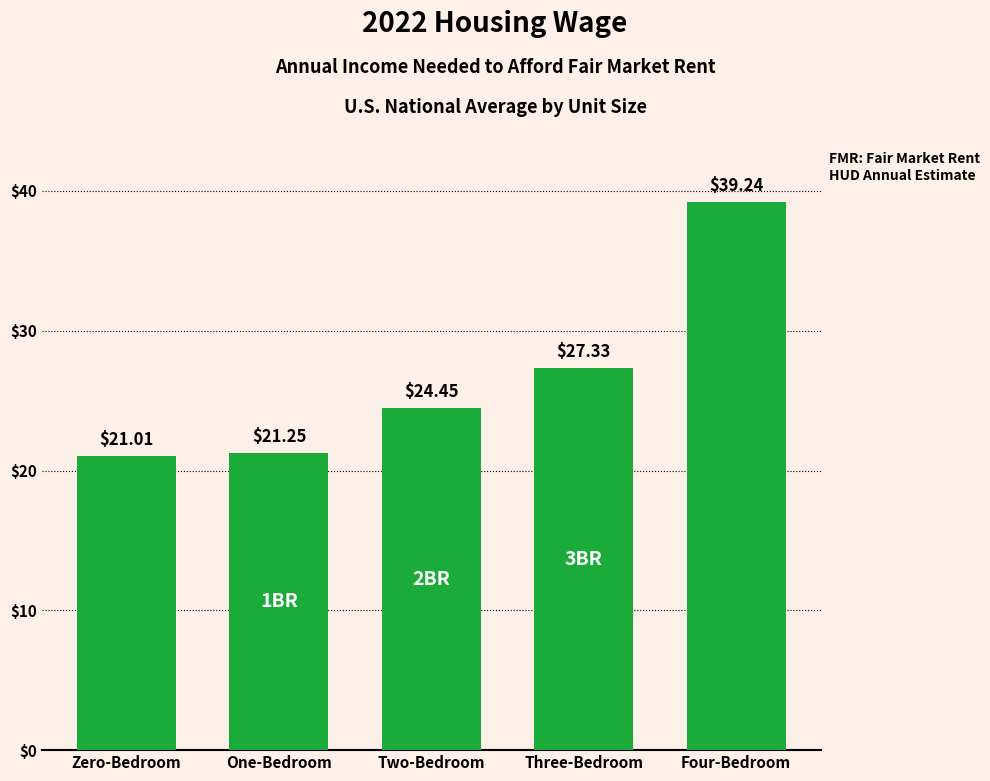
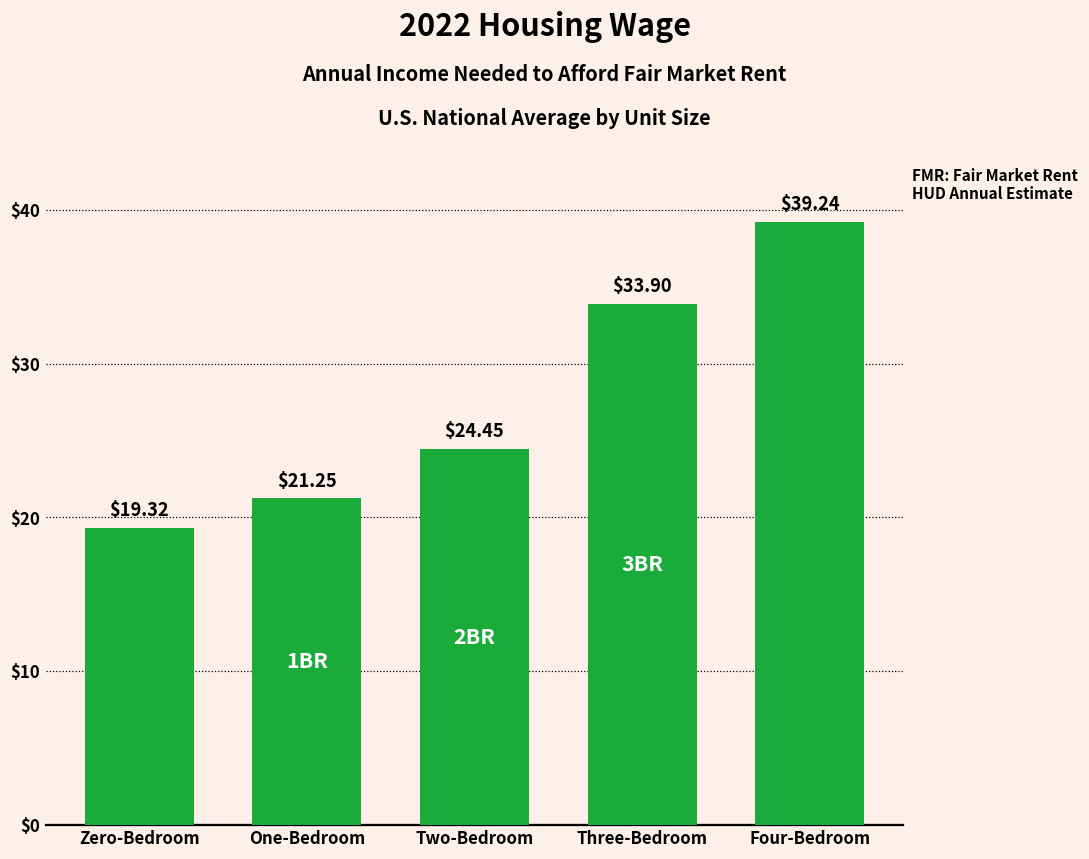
Zero-Bedroom: $21.01 -> $19.32
Three-Bedroom: $27.33 -> $33.90
